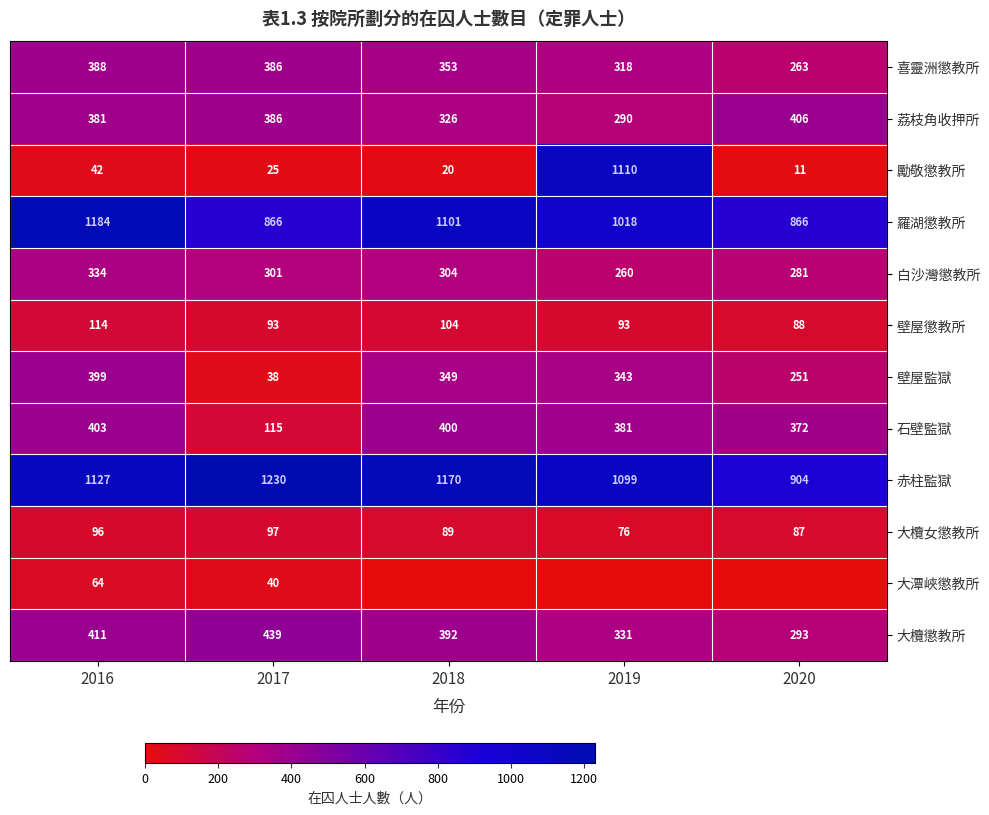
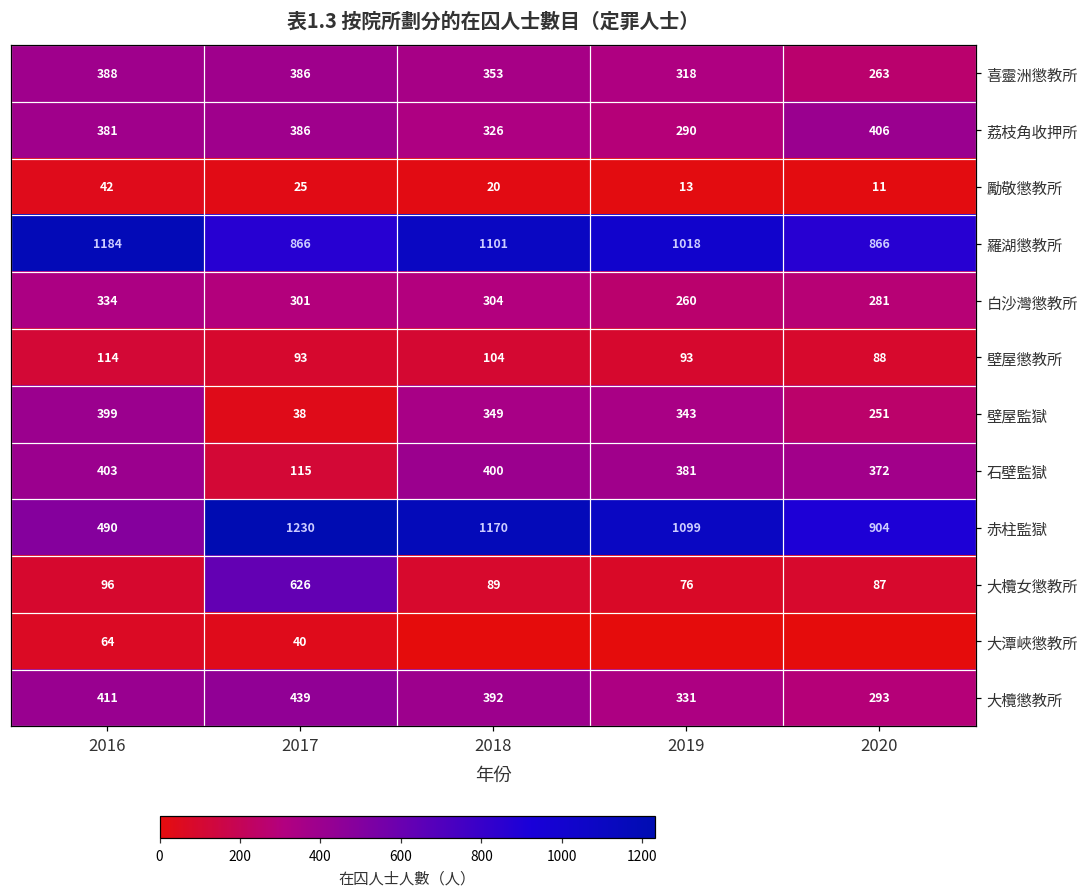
勵敬懲教所, 2019: 1110 -> 13
赤柱監獄, 2016: 1127 -> 490
大欖女懲教所, 2017: 97 -> 626
